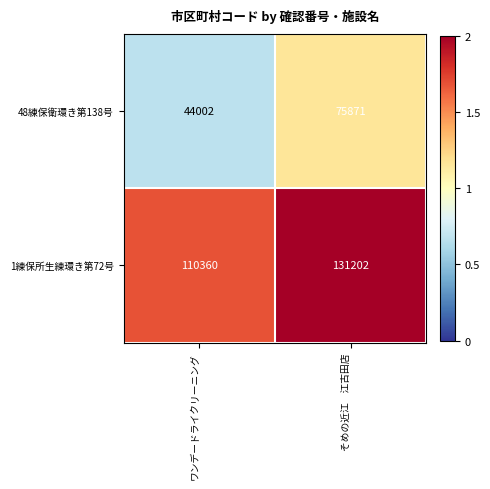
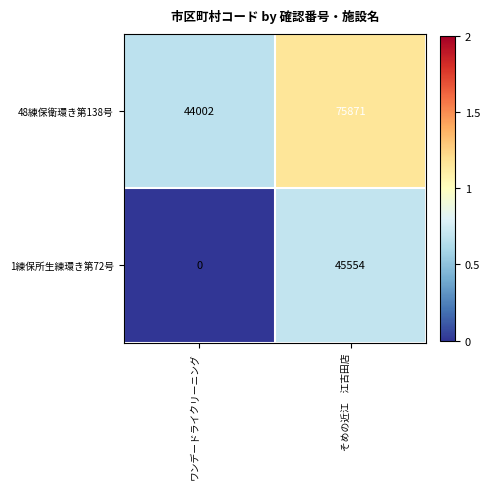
1練保所生練環き第72号, ワンデードライクリーニング: 110360 -> 0
1練保所生練環き第72号, そめの近江 江古田店: 131202 -> 45554
